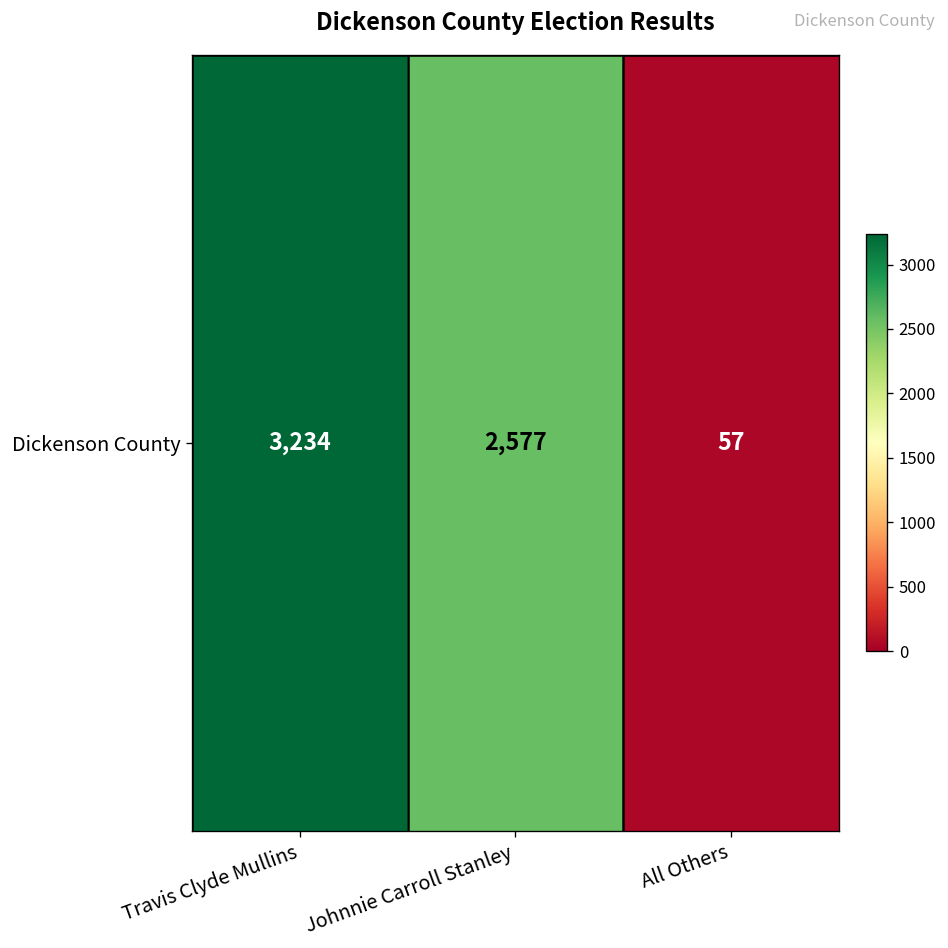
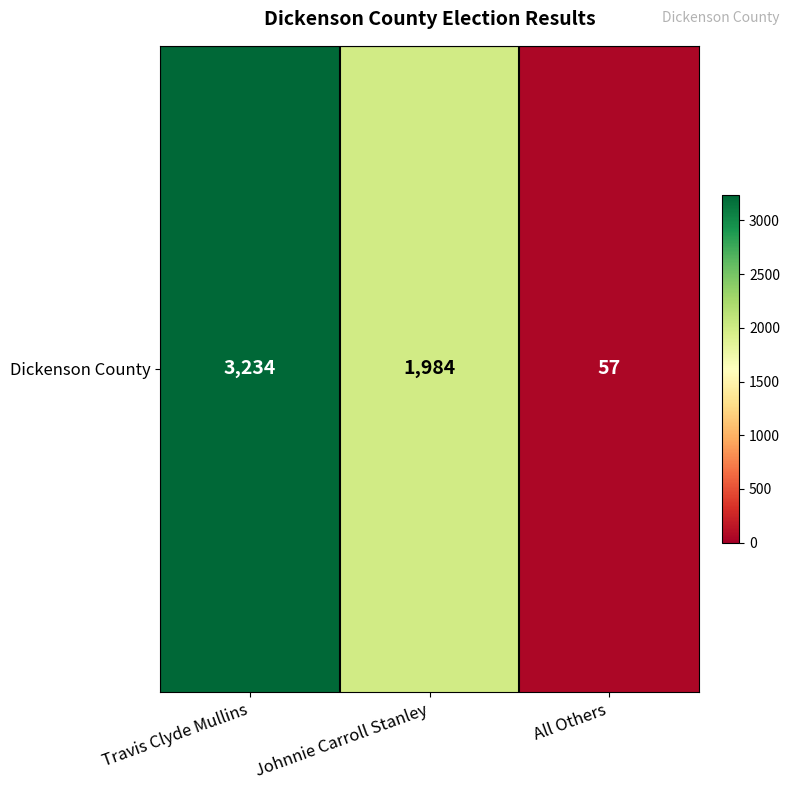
Dickenson County, Johnnie Carroll Stanley: 2,577 -> 1,984
